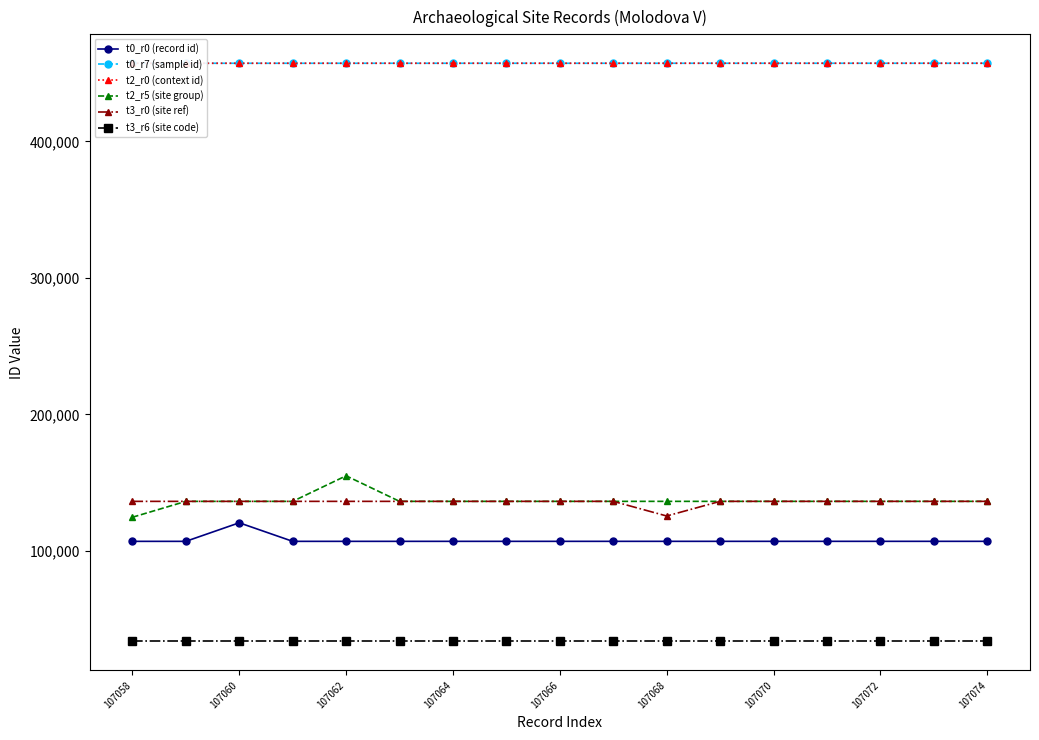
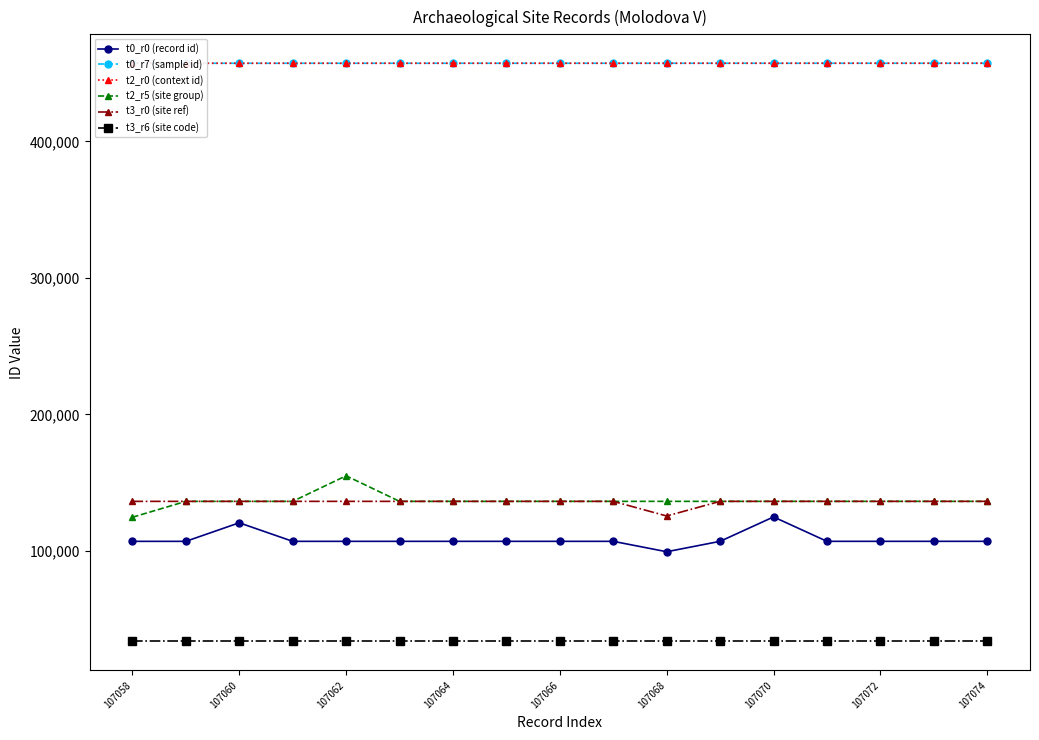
t0_r0 (record id), 107068: 107,000 -> 99,000
t0_r0 (record id), 107070: 107,000 -> 125,000
